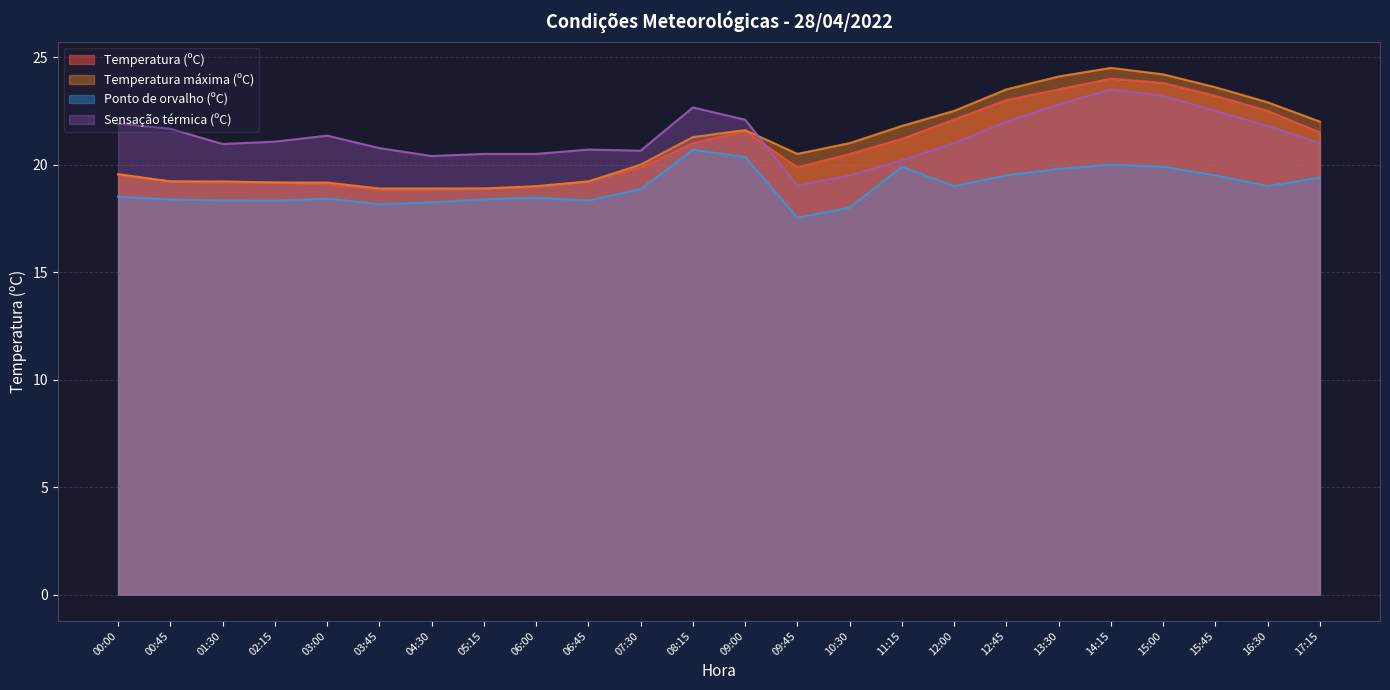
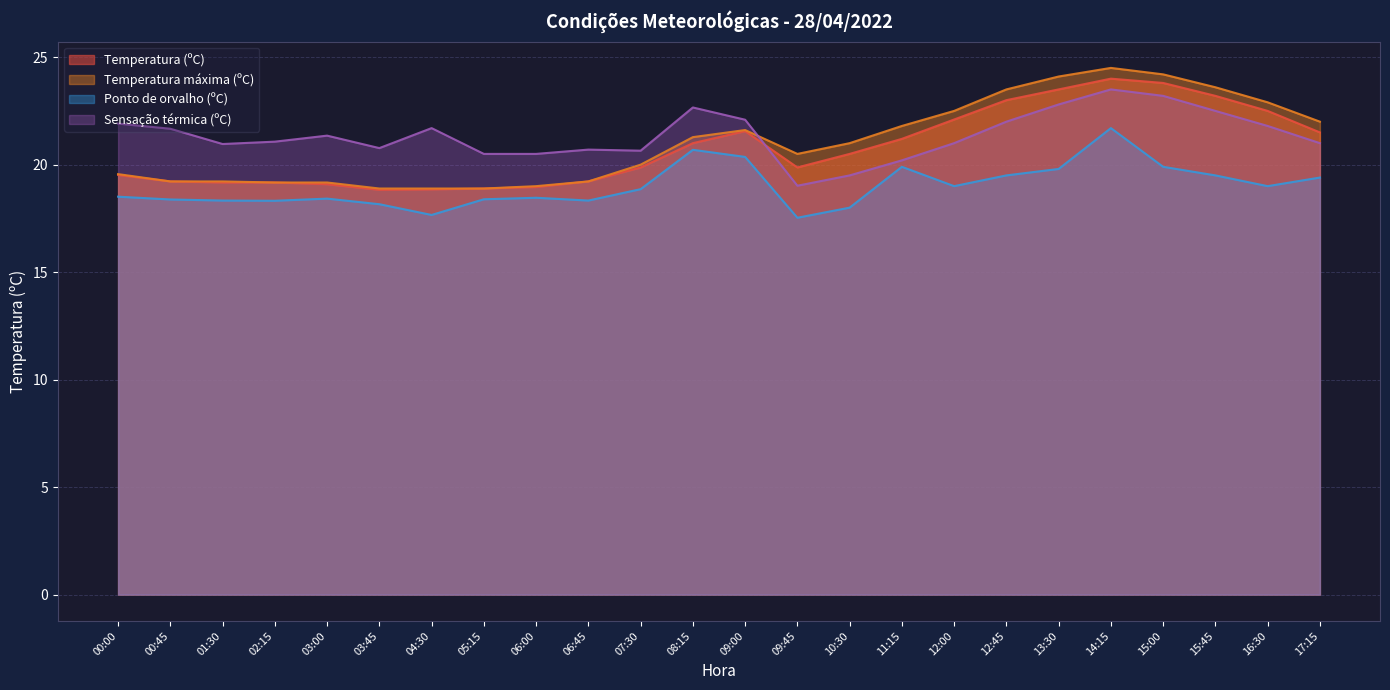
Ponto de orvalho (ºC), 04:30: 18.2 -> 17.7
Sensação térmica (ºC), 04:30: 20.4 -> 21.7
Ponto de orvalho (ºC), 14:15: 20.0 -> 21.7
